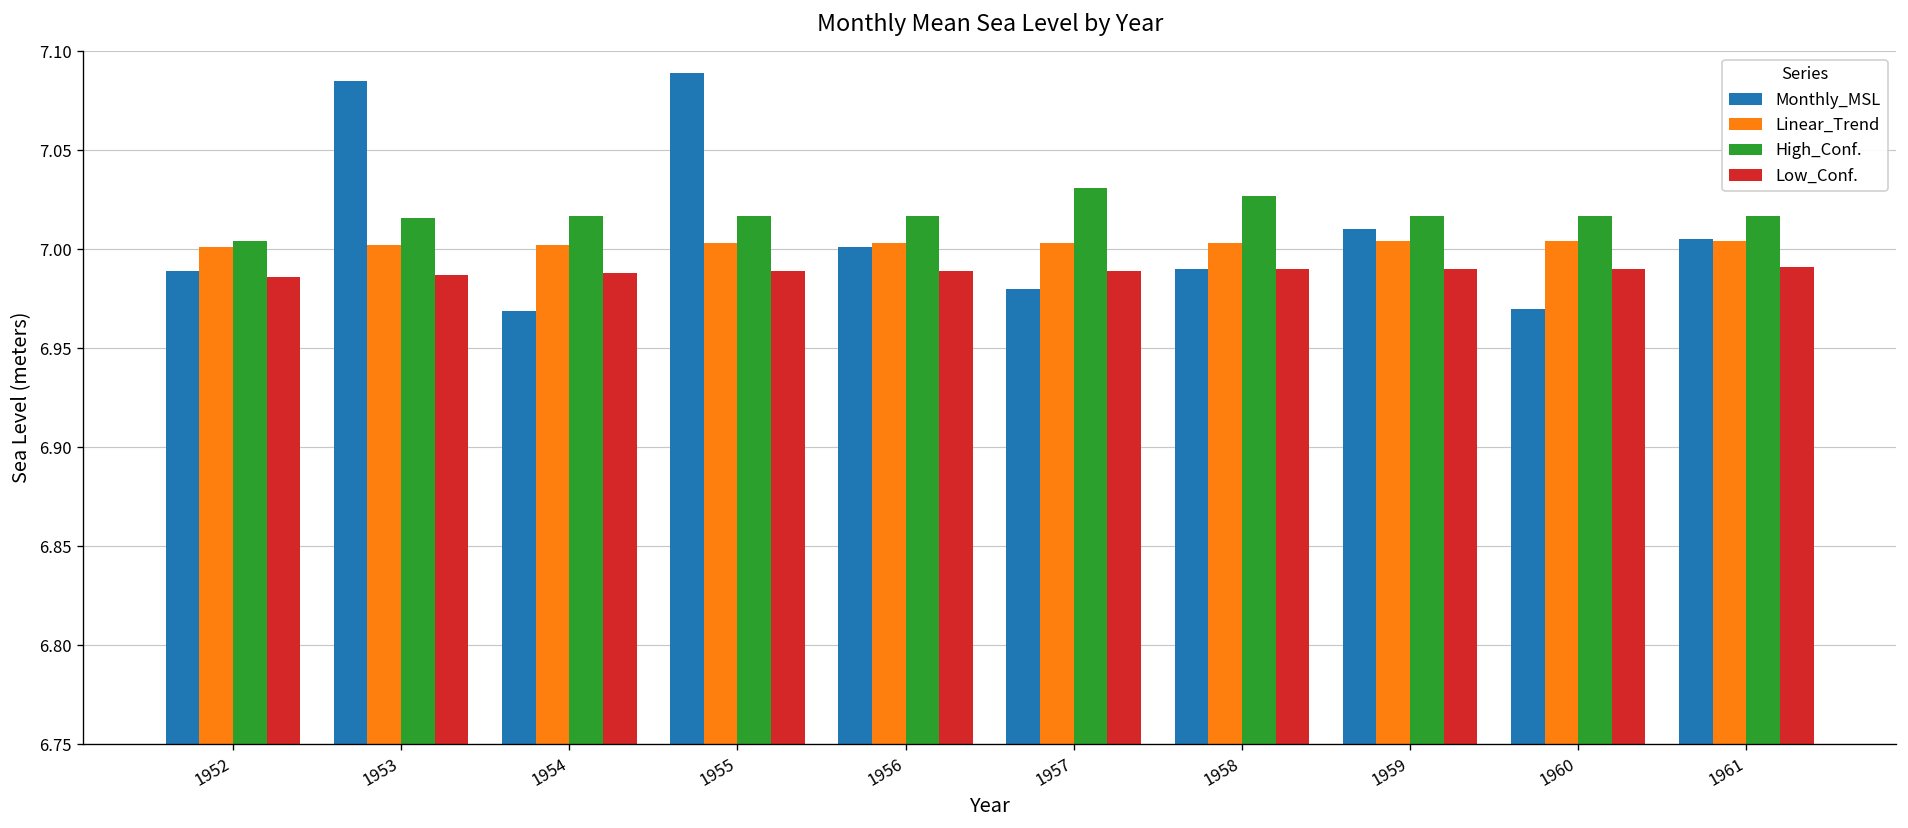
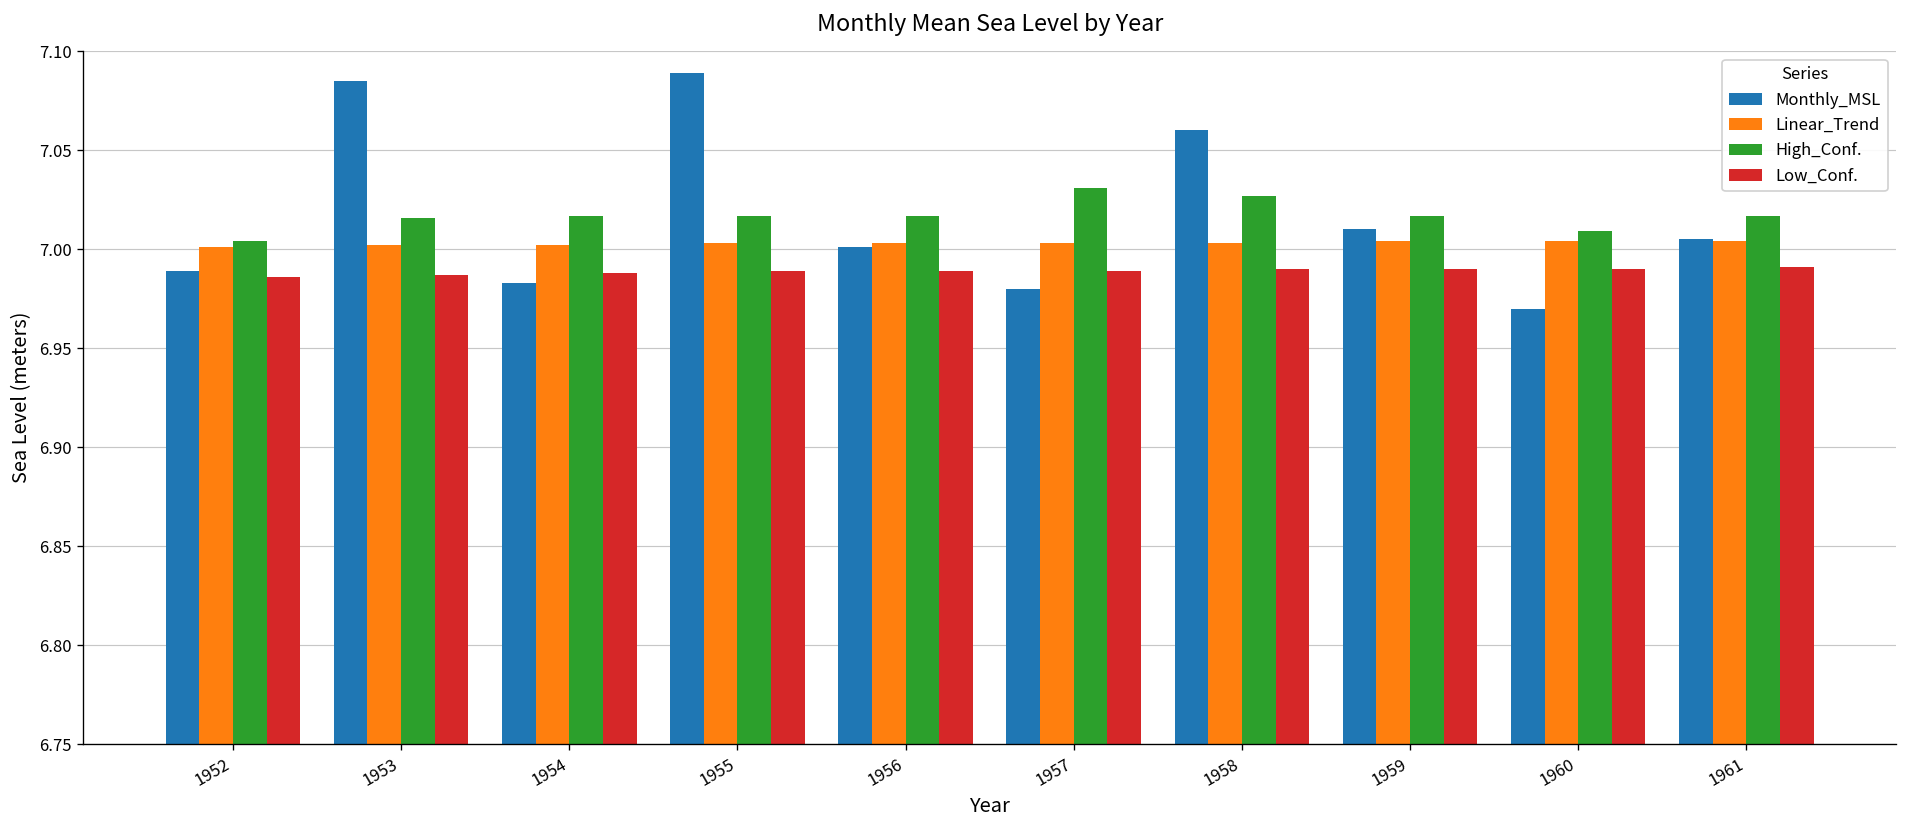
Monthly_MSL, 1954: 6.969 -> 6.983
Monthly_MSL, 1958: 6.99 -> 7.06
High_Conf., 1960: 7.017 -> 7.009
